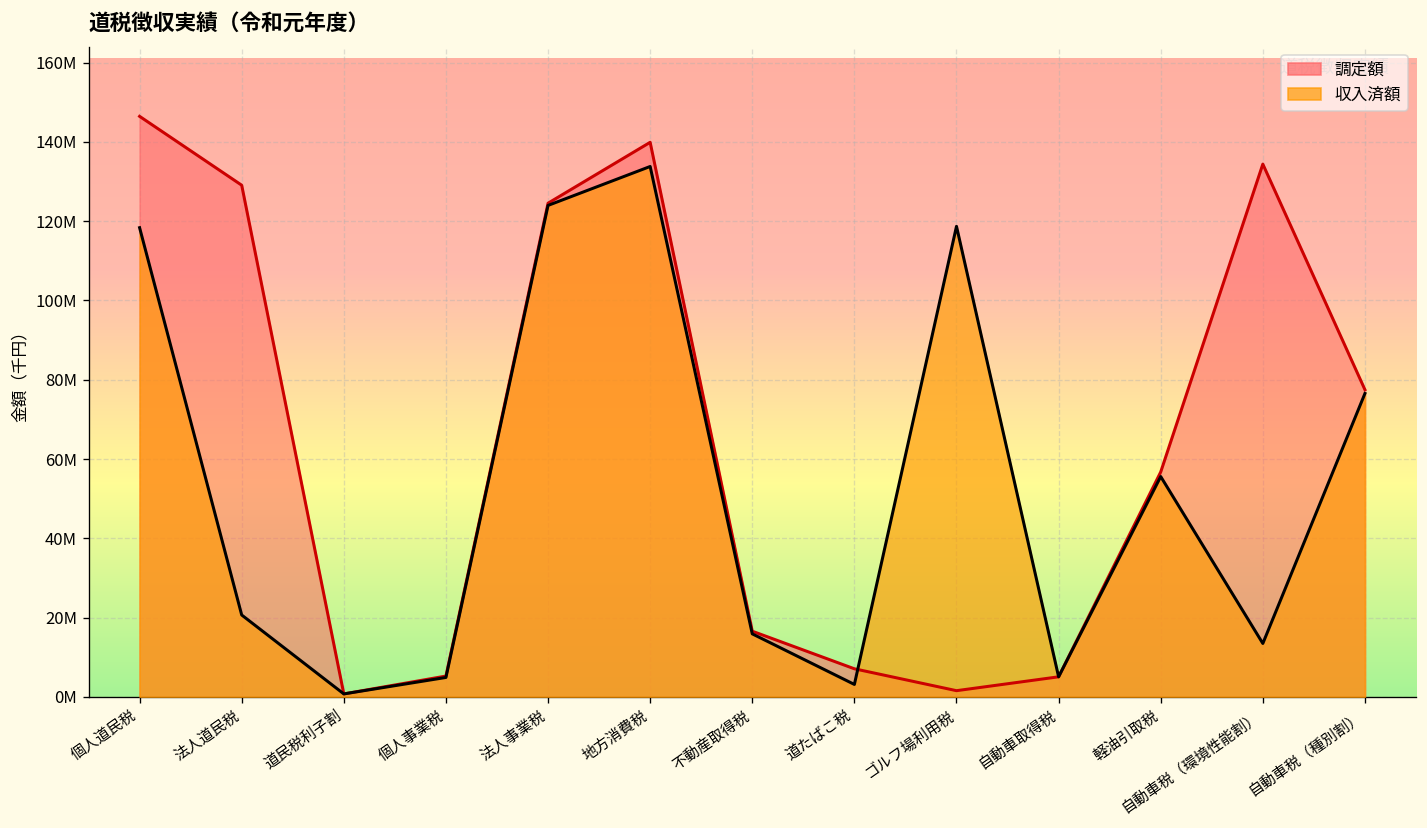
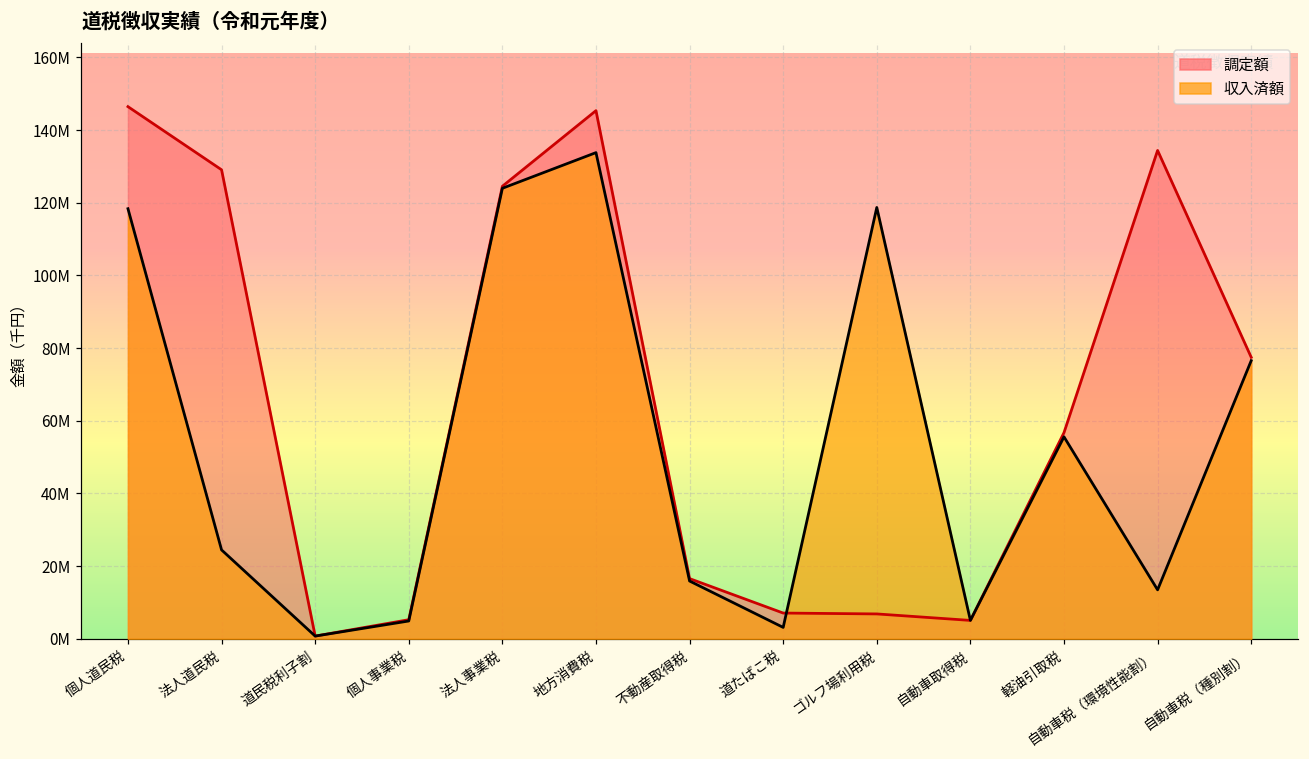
収入済額, 法人道民税: 21000000 -> 24000000
調定額, 地方消費税: 140000000 -> 145000000
調定額, ゴルフ場利用税: 2000000 -> 7000000
